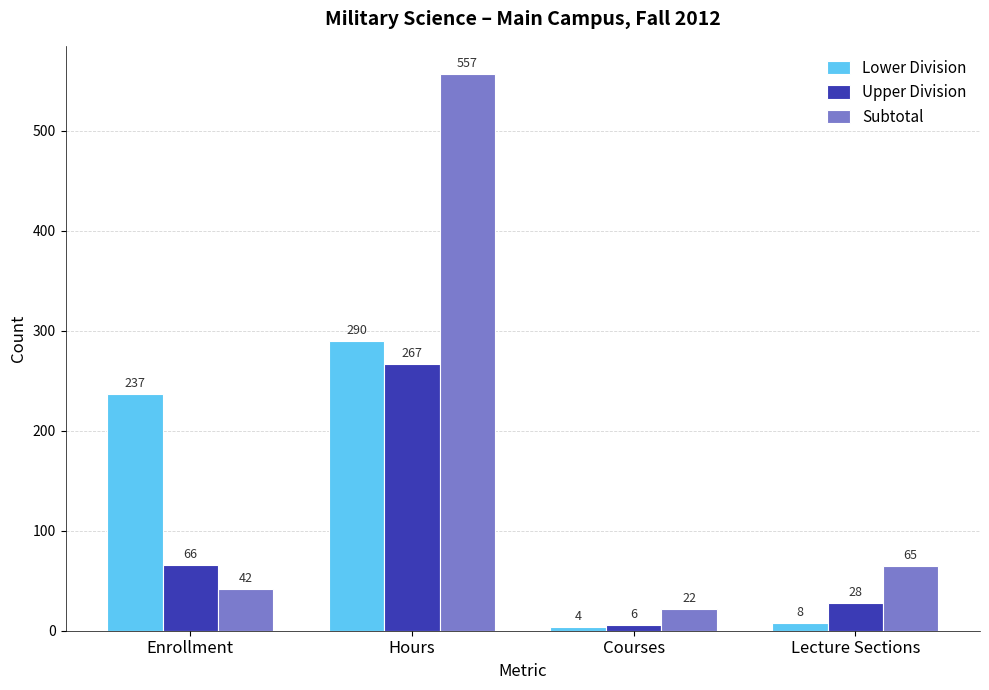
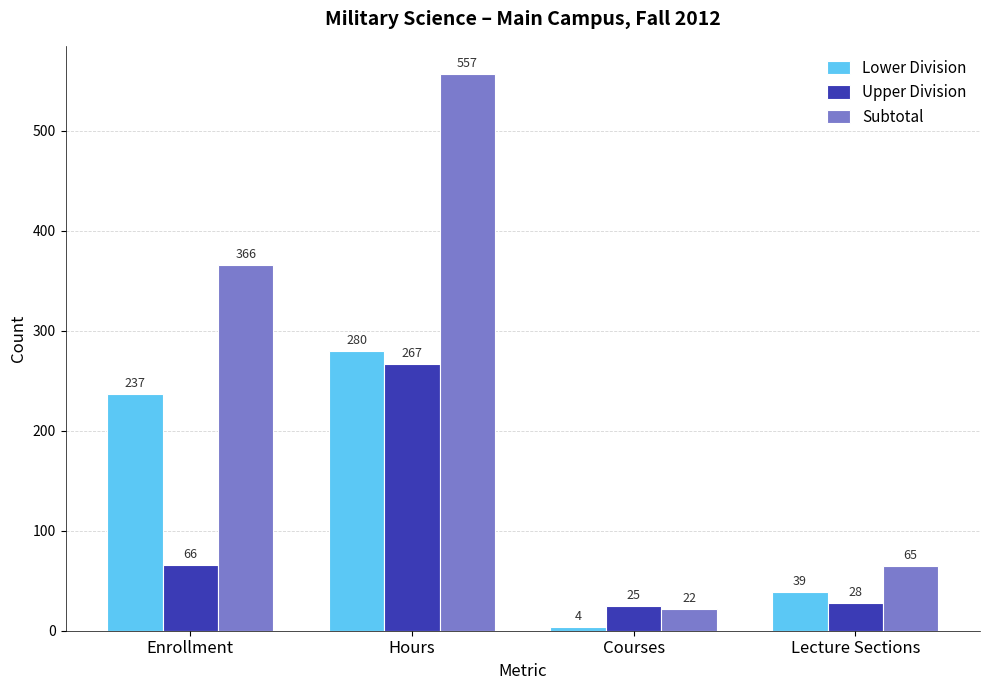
Subtotal, Enrollment: 42 -> 366
Lower Division, Hours: 290 -> 280
Upper Division, Courses: 6 -> 25
Lower Division, Lecture Sections: 8 -> 39
